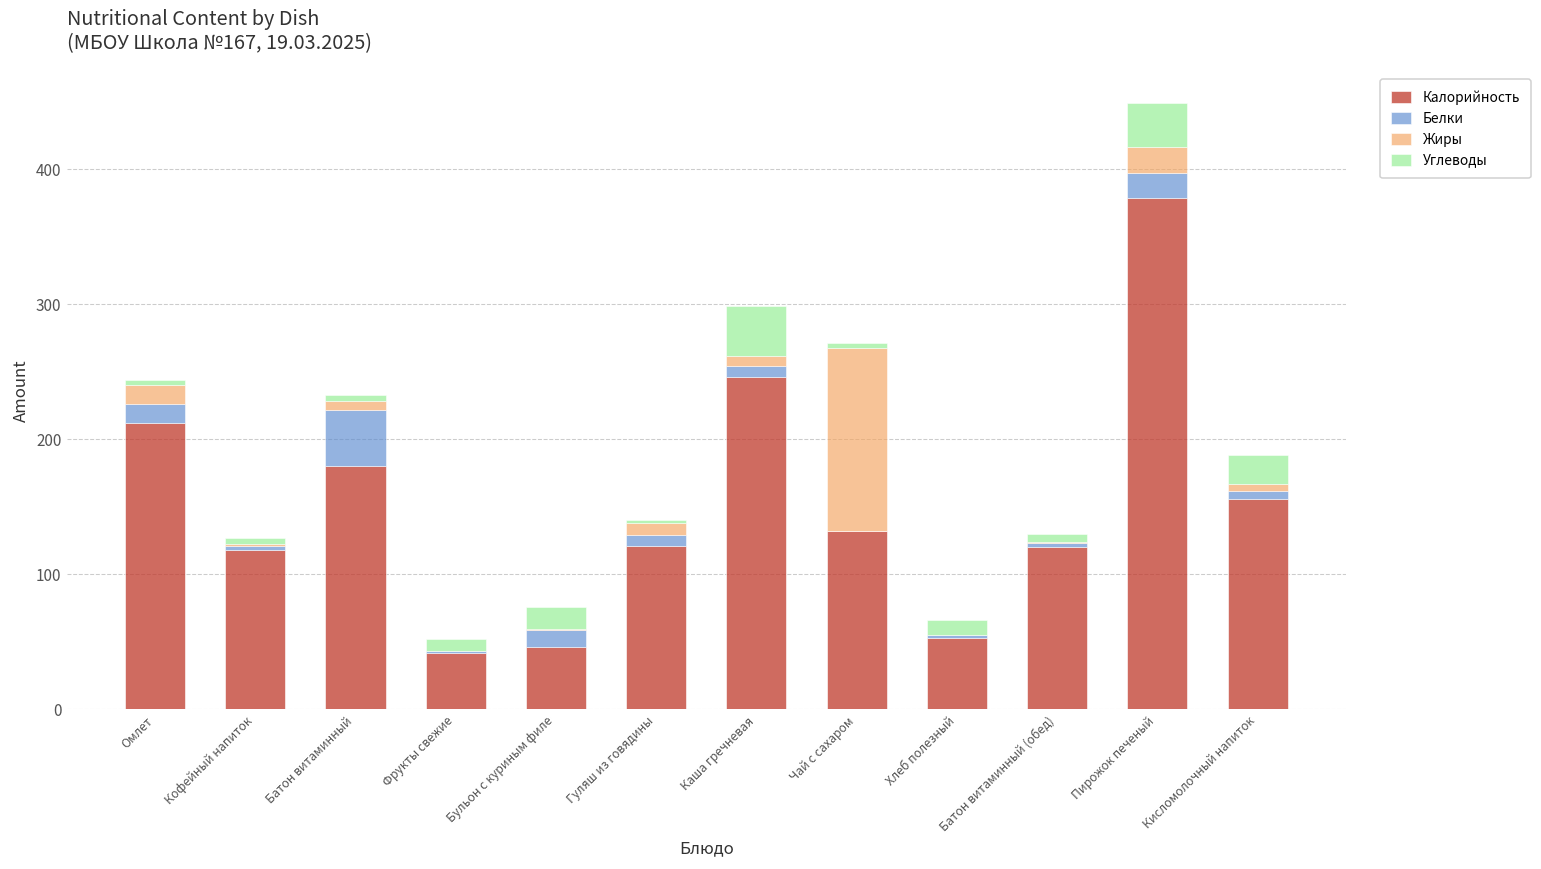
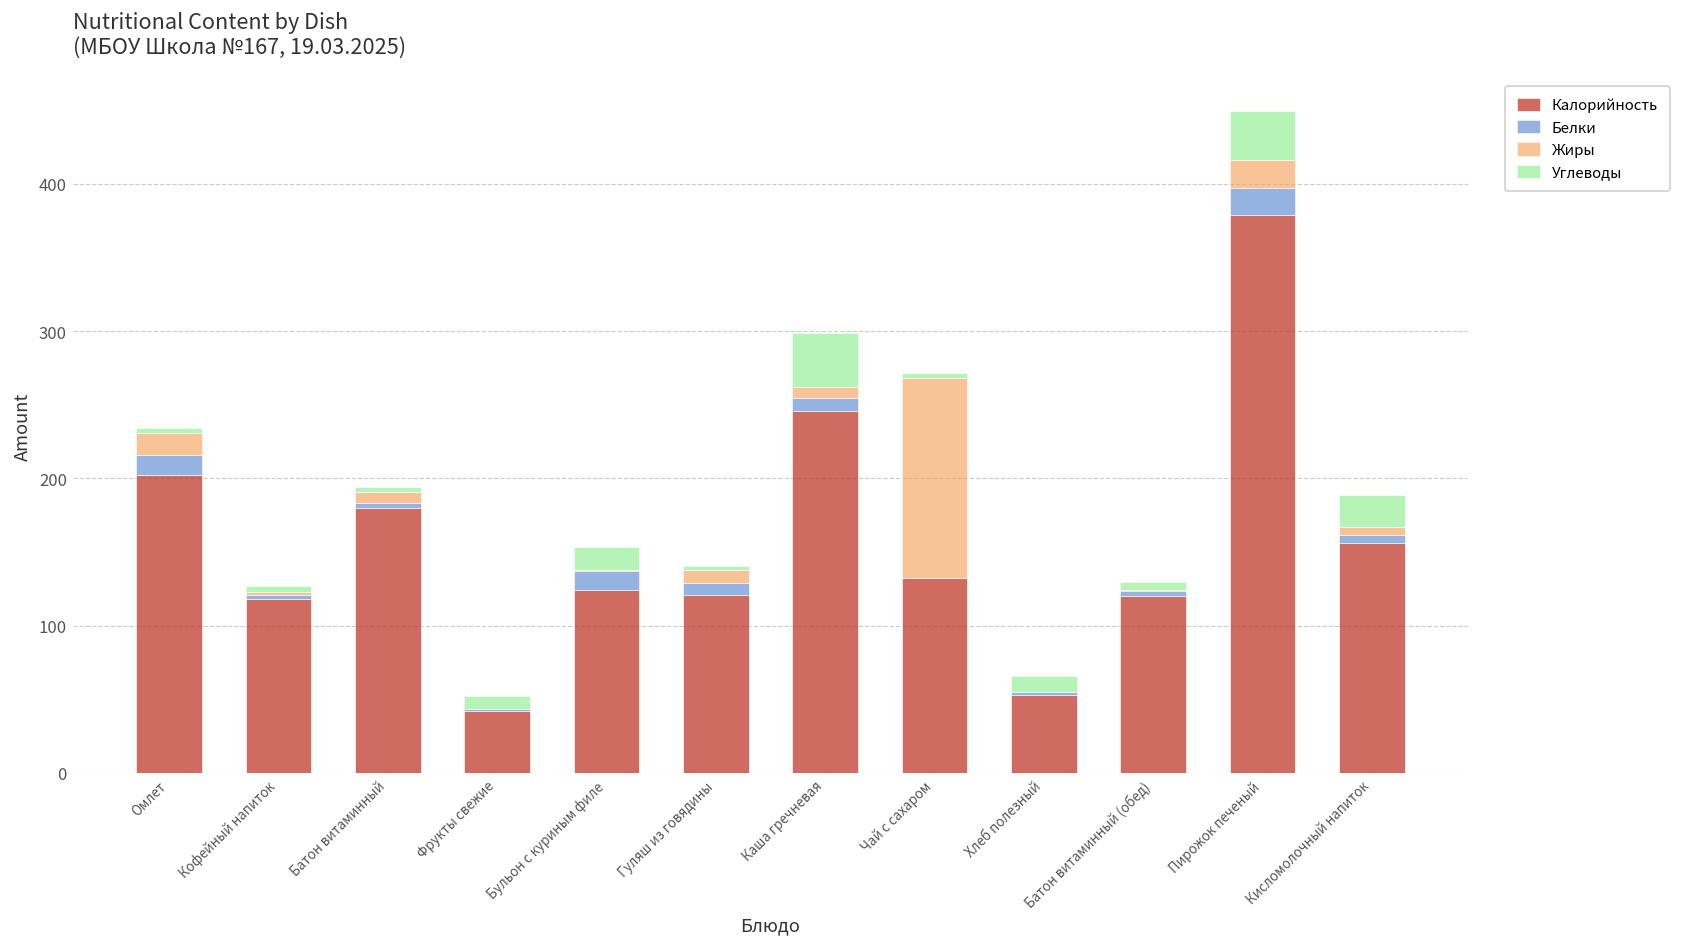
Калорийность, Омлет: 212 -> 202
Белки, Батон витаминный: 42 -> 3
Калорийность, Бульон с куриным филе: 46 -> 124
